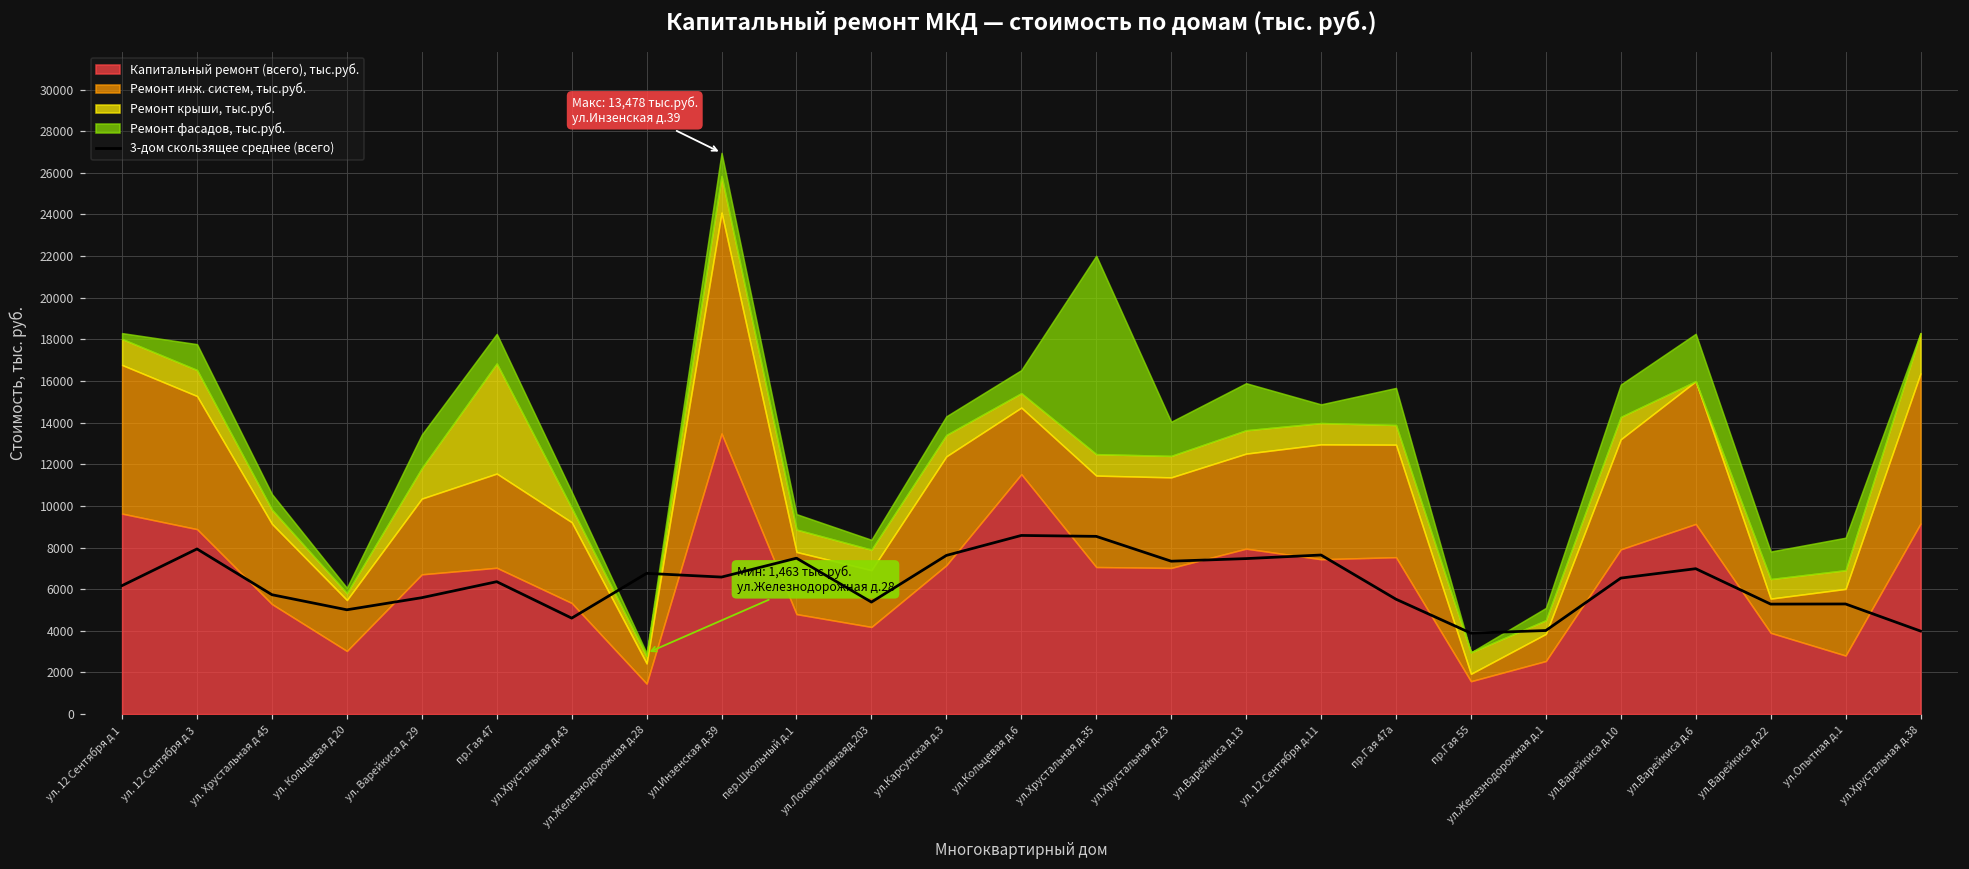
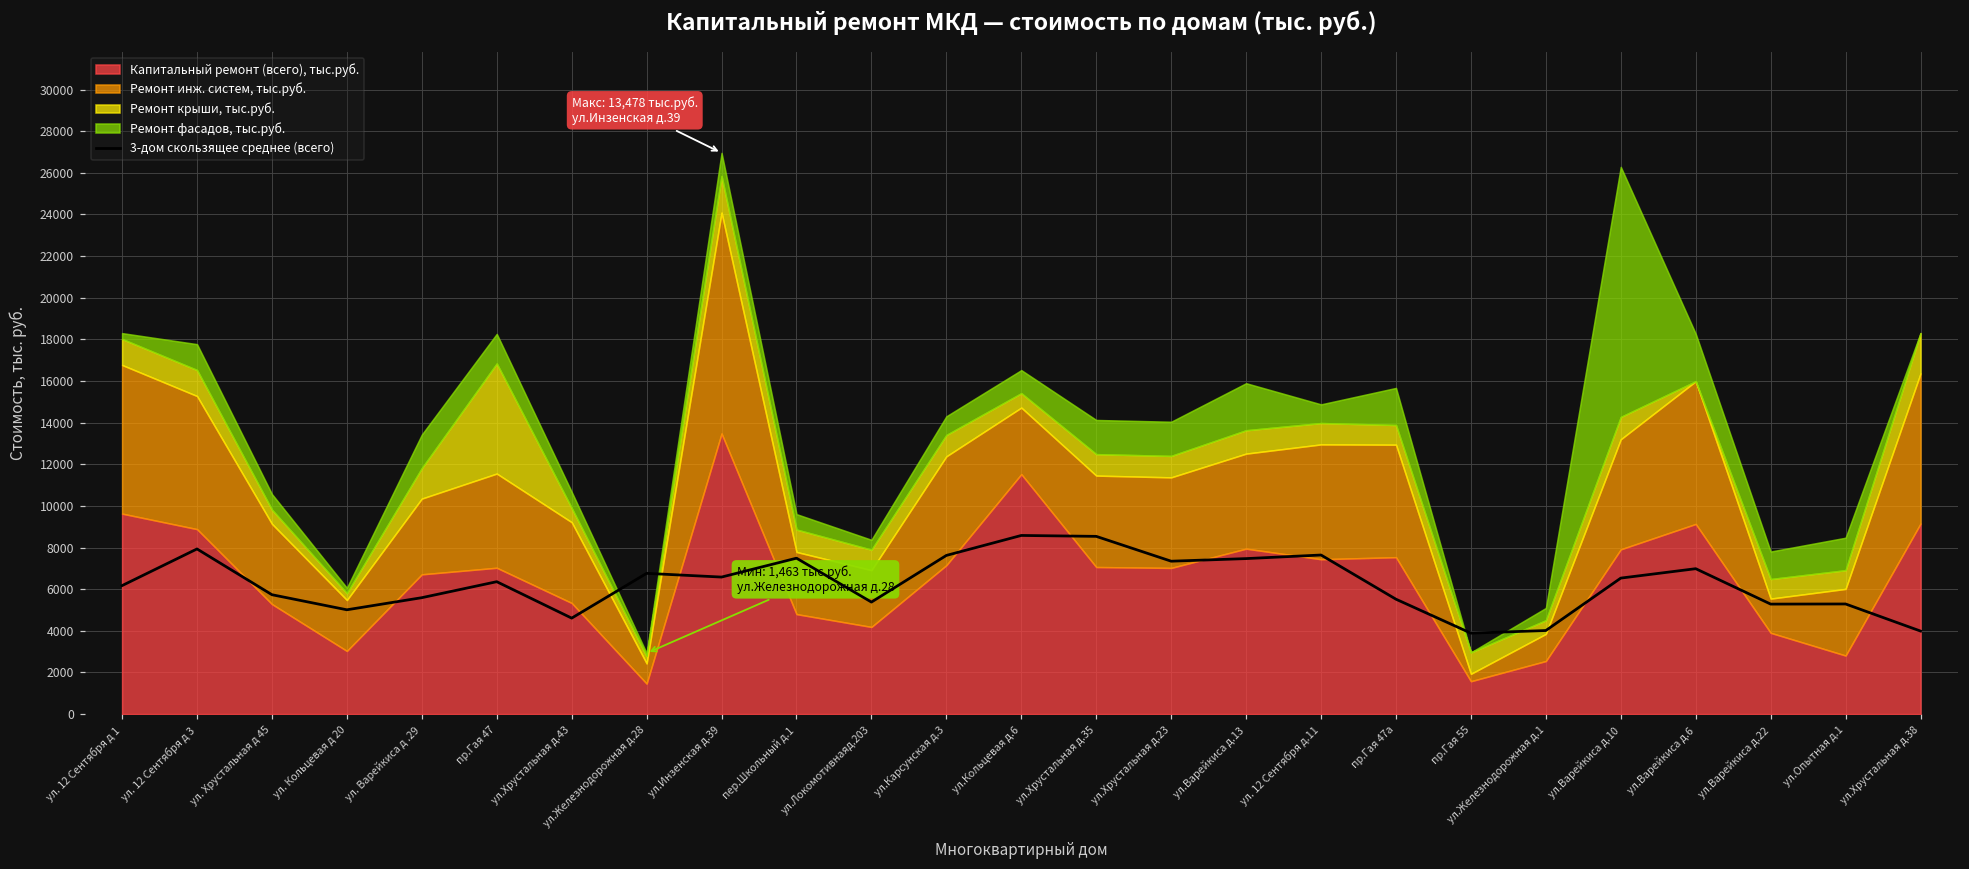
Ремонт фасадов, тыс.руб., ул.Хрустальная д.35: 9500 -> 1600
Ремонт фасадов, тыс.руб., ул.Варейкиса д.10: 1600 -> 12000
